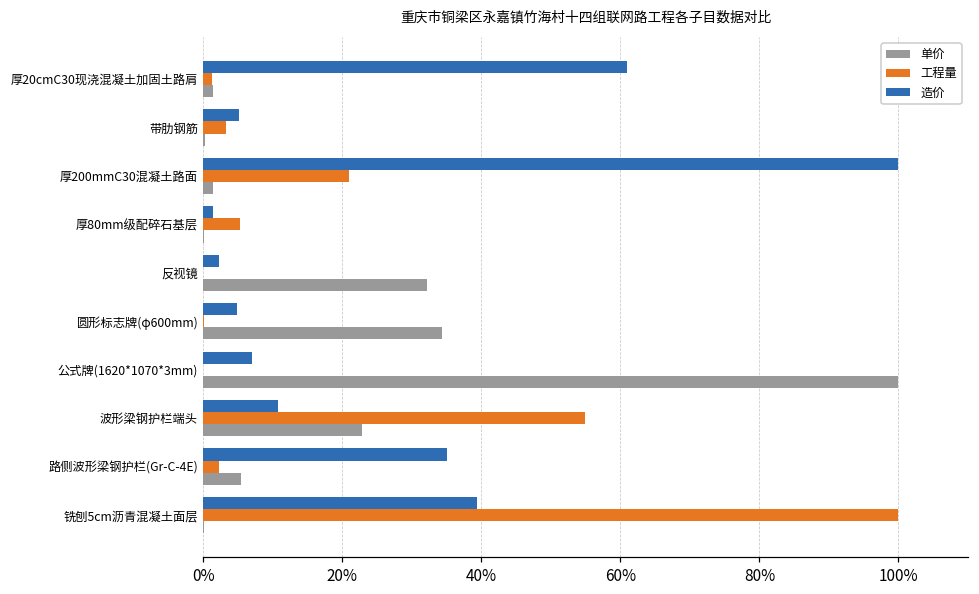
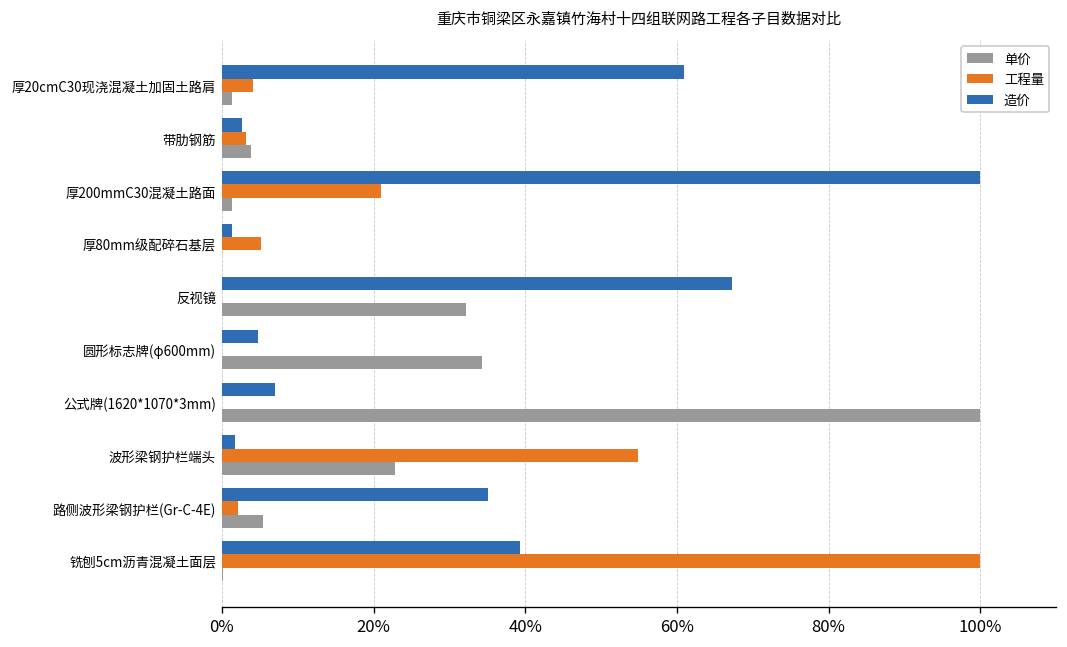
工程量, 厚20cmC30现浇混凝土加固土路肩: 1% -> 4%
造价, 带肋钢筋: 5% -> 3%
单价, 带肋钢筋: 0% -> 4%
造价, 反视镜: 2% -> 67%
造价, 波形梁钢护栏端头: 11% -> 2%
